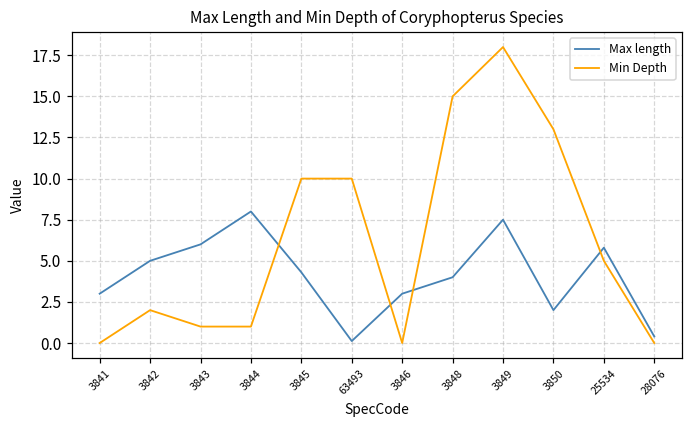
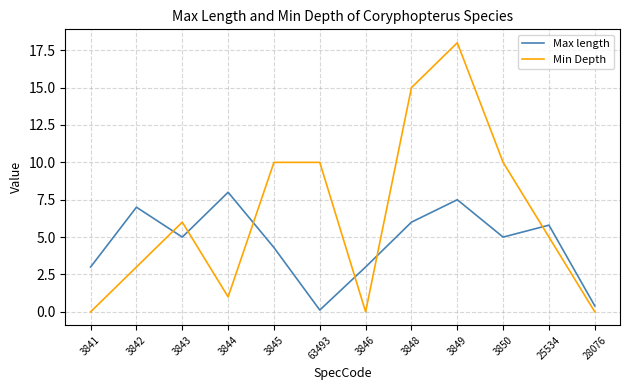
Max length, 3842: 5 -> 7
Min Depth, 3842: 2 -> 3
Max length, 3843: 6 -> 5
Min Depth, 3843: 1 -> 6
Max length, 3848: 4 -> 6
Max length, 3850: 2 -> 5
Min Depth, 3850: 13 -> 10
